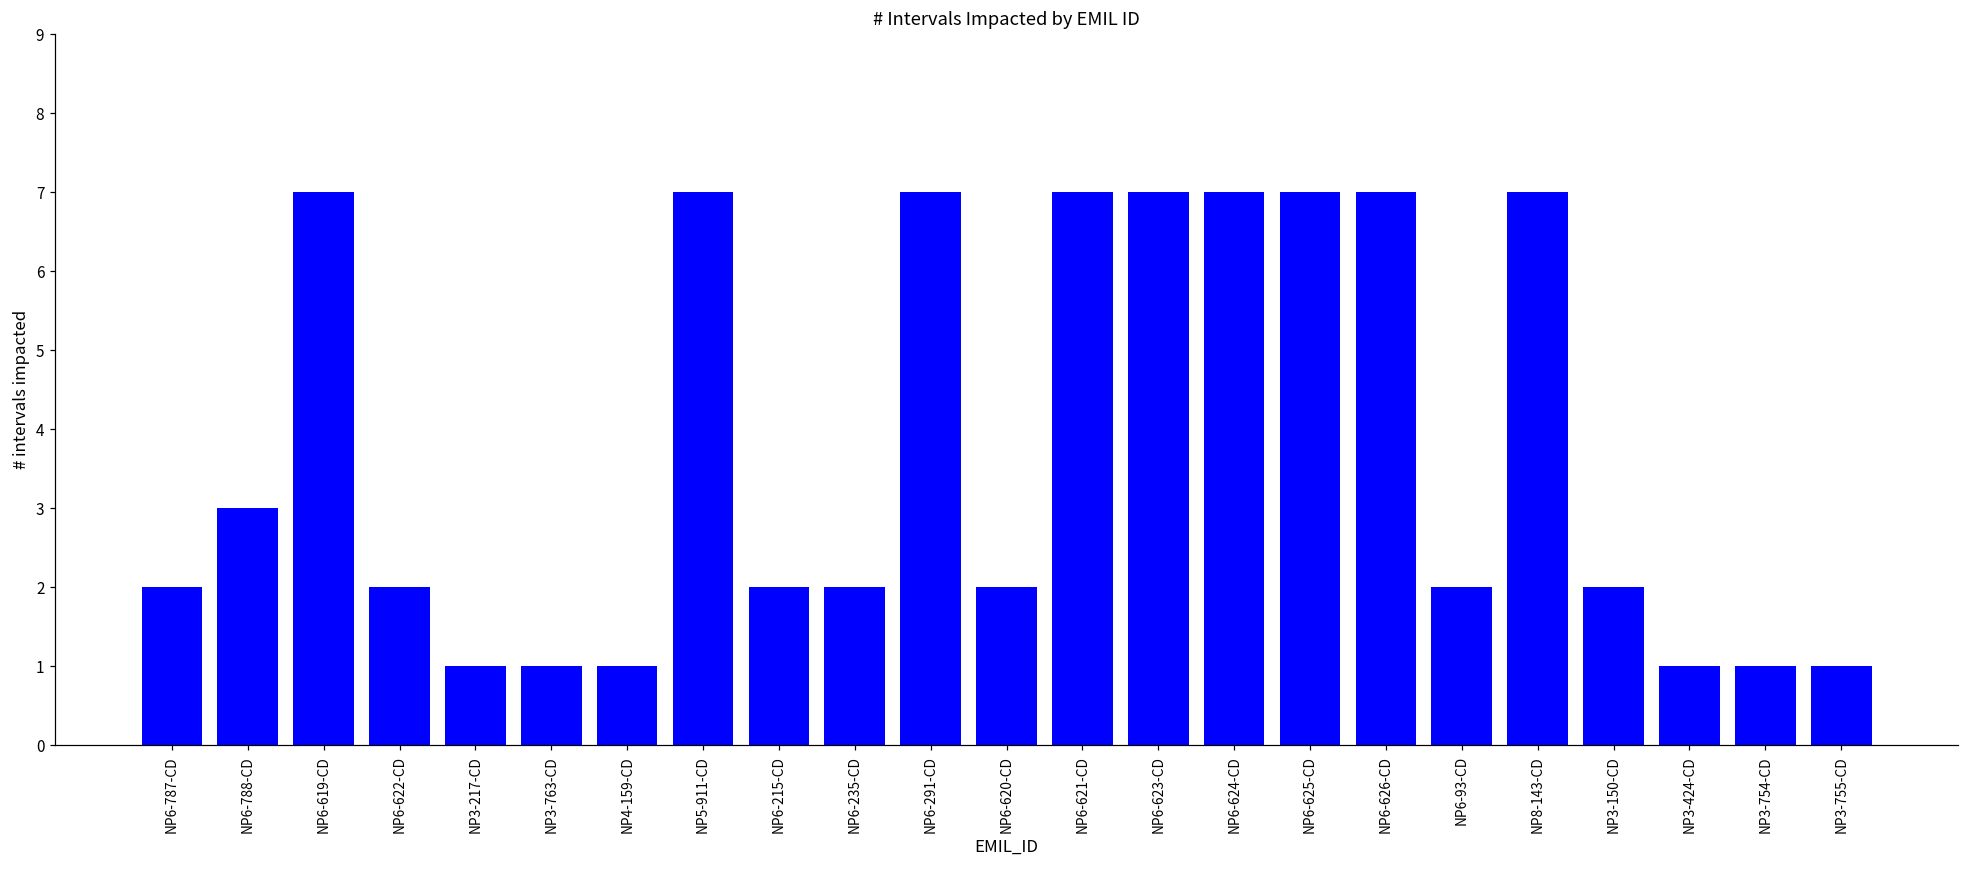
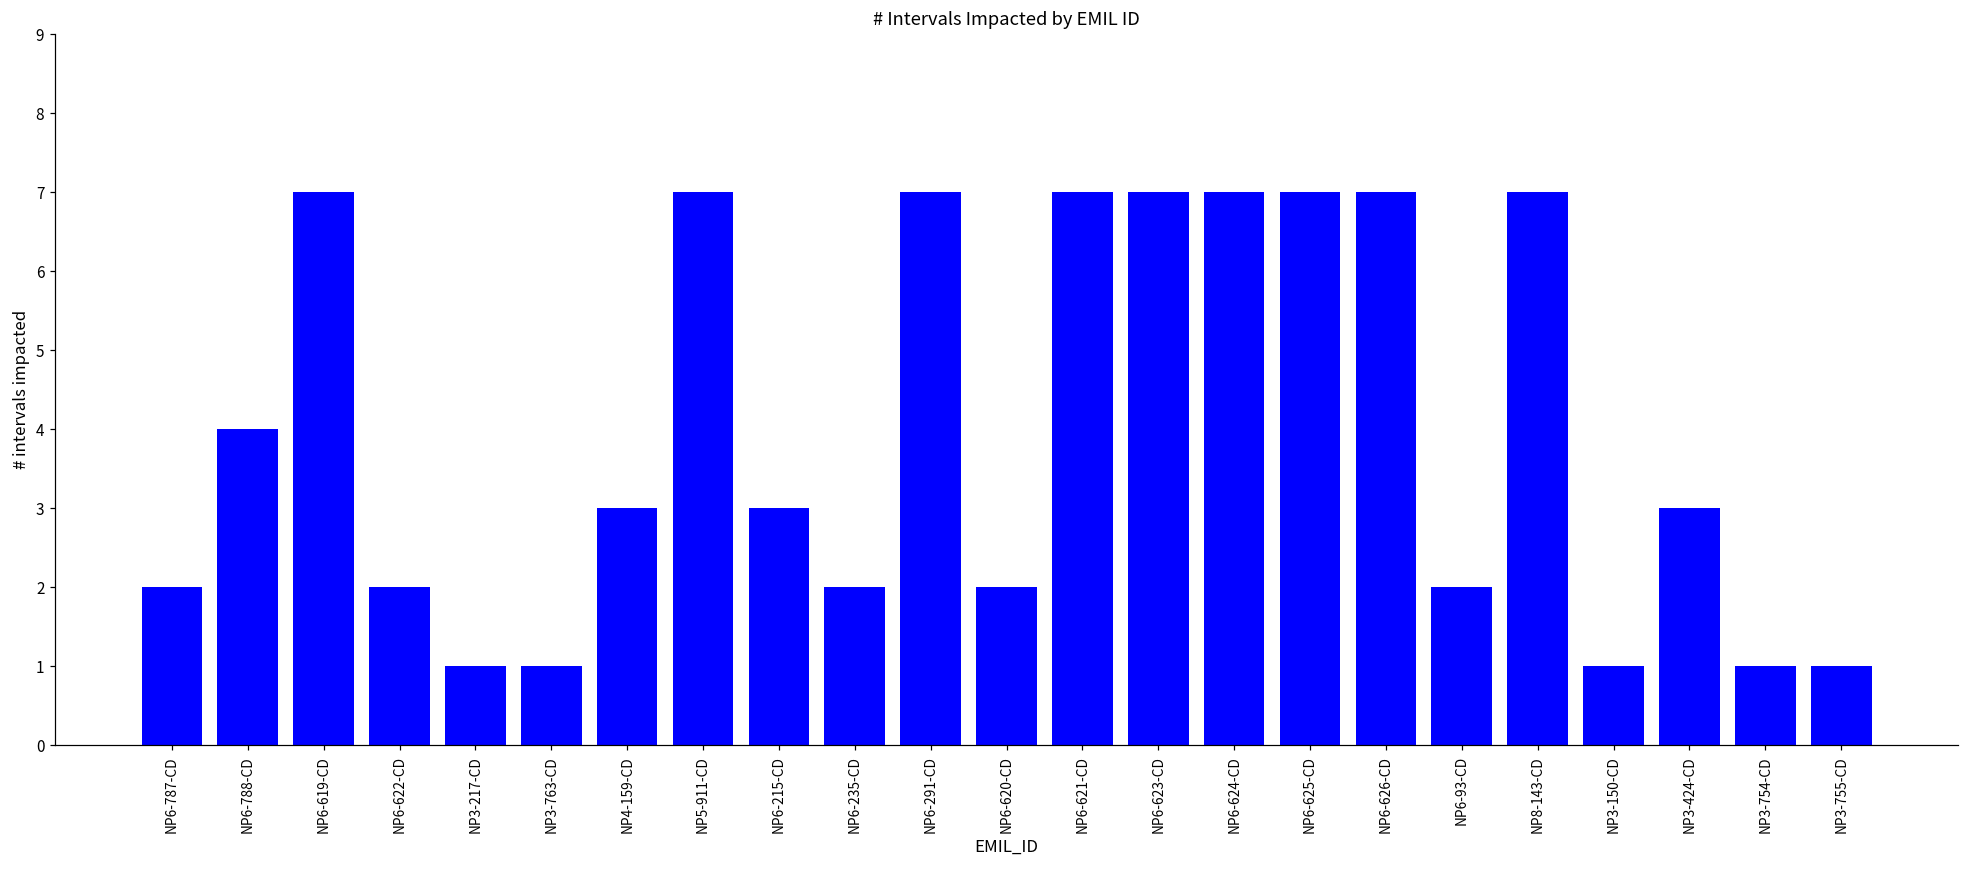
NP6-788-CD: 3 -> 4
NP4-159-CD: 1 -> 3
NP6-215-CD: 2 -> 3
NP3-150-CD: 2 -> 1
NP3-424-CD: 1 -> 3
